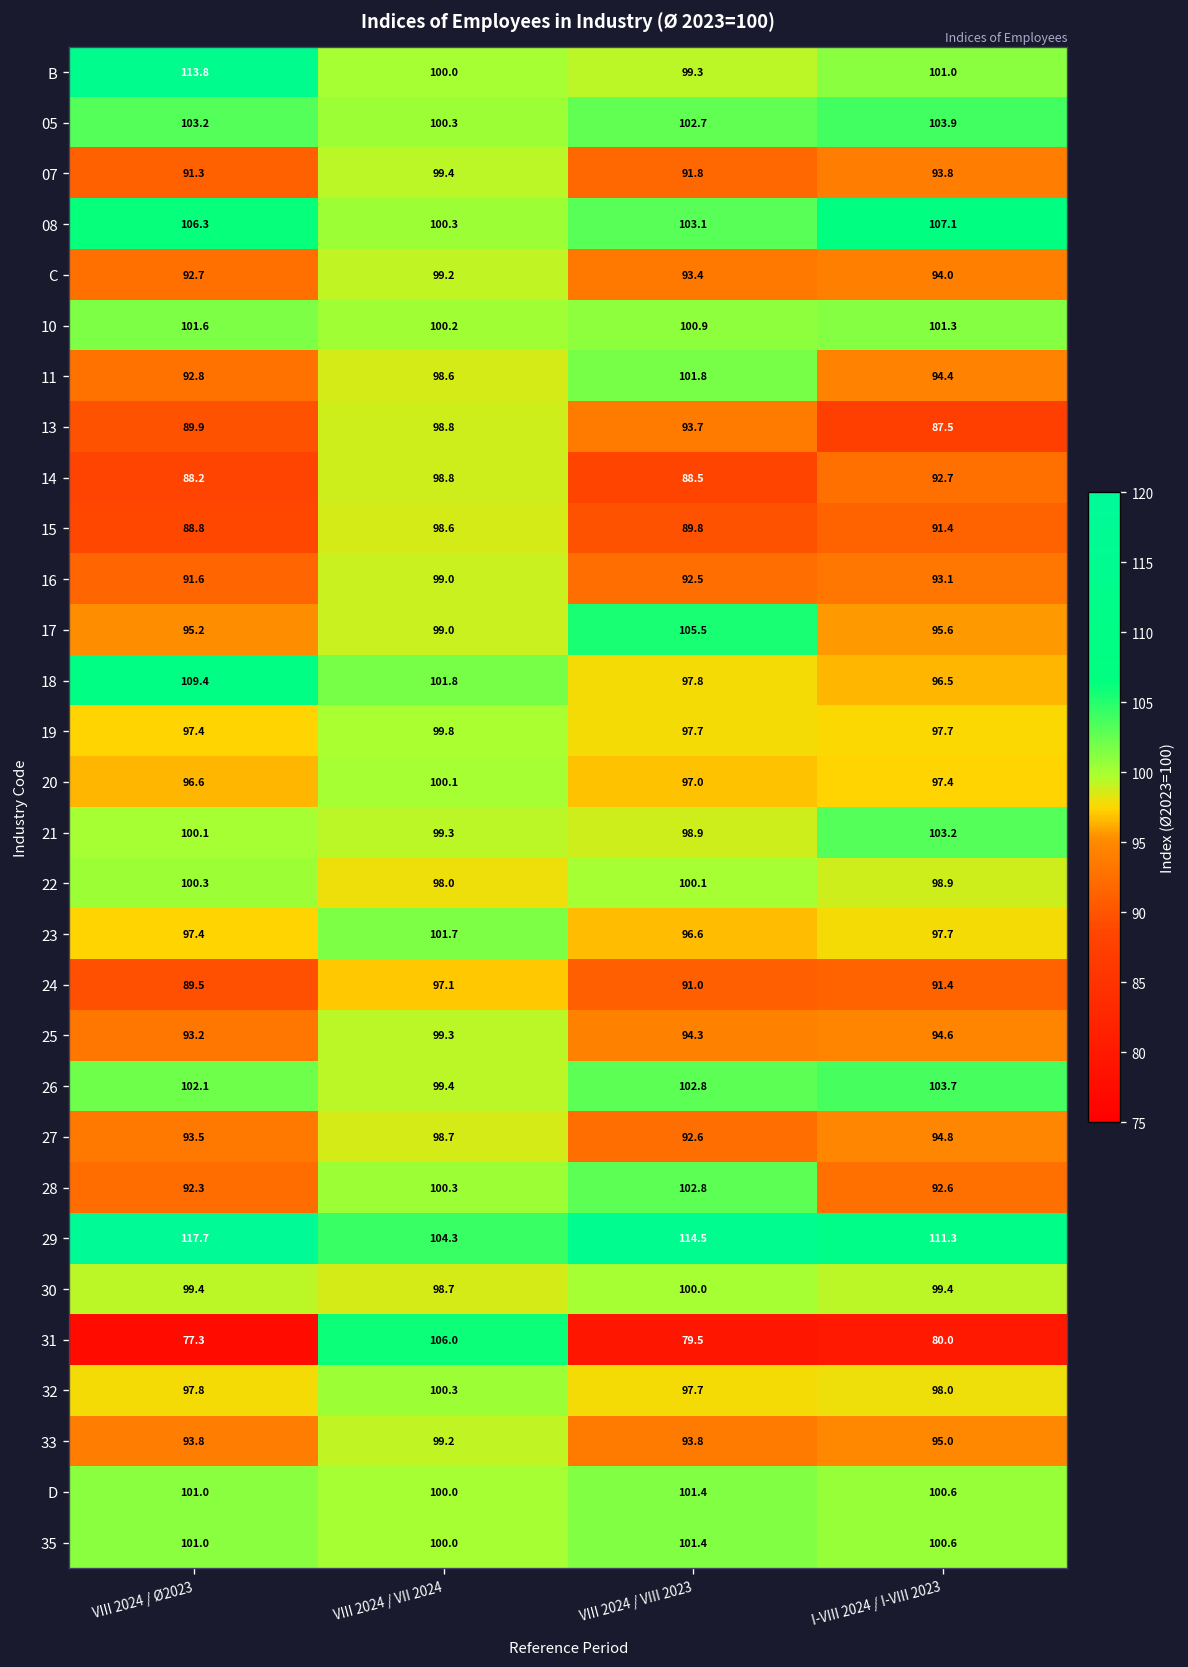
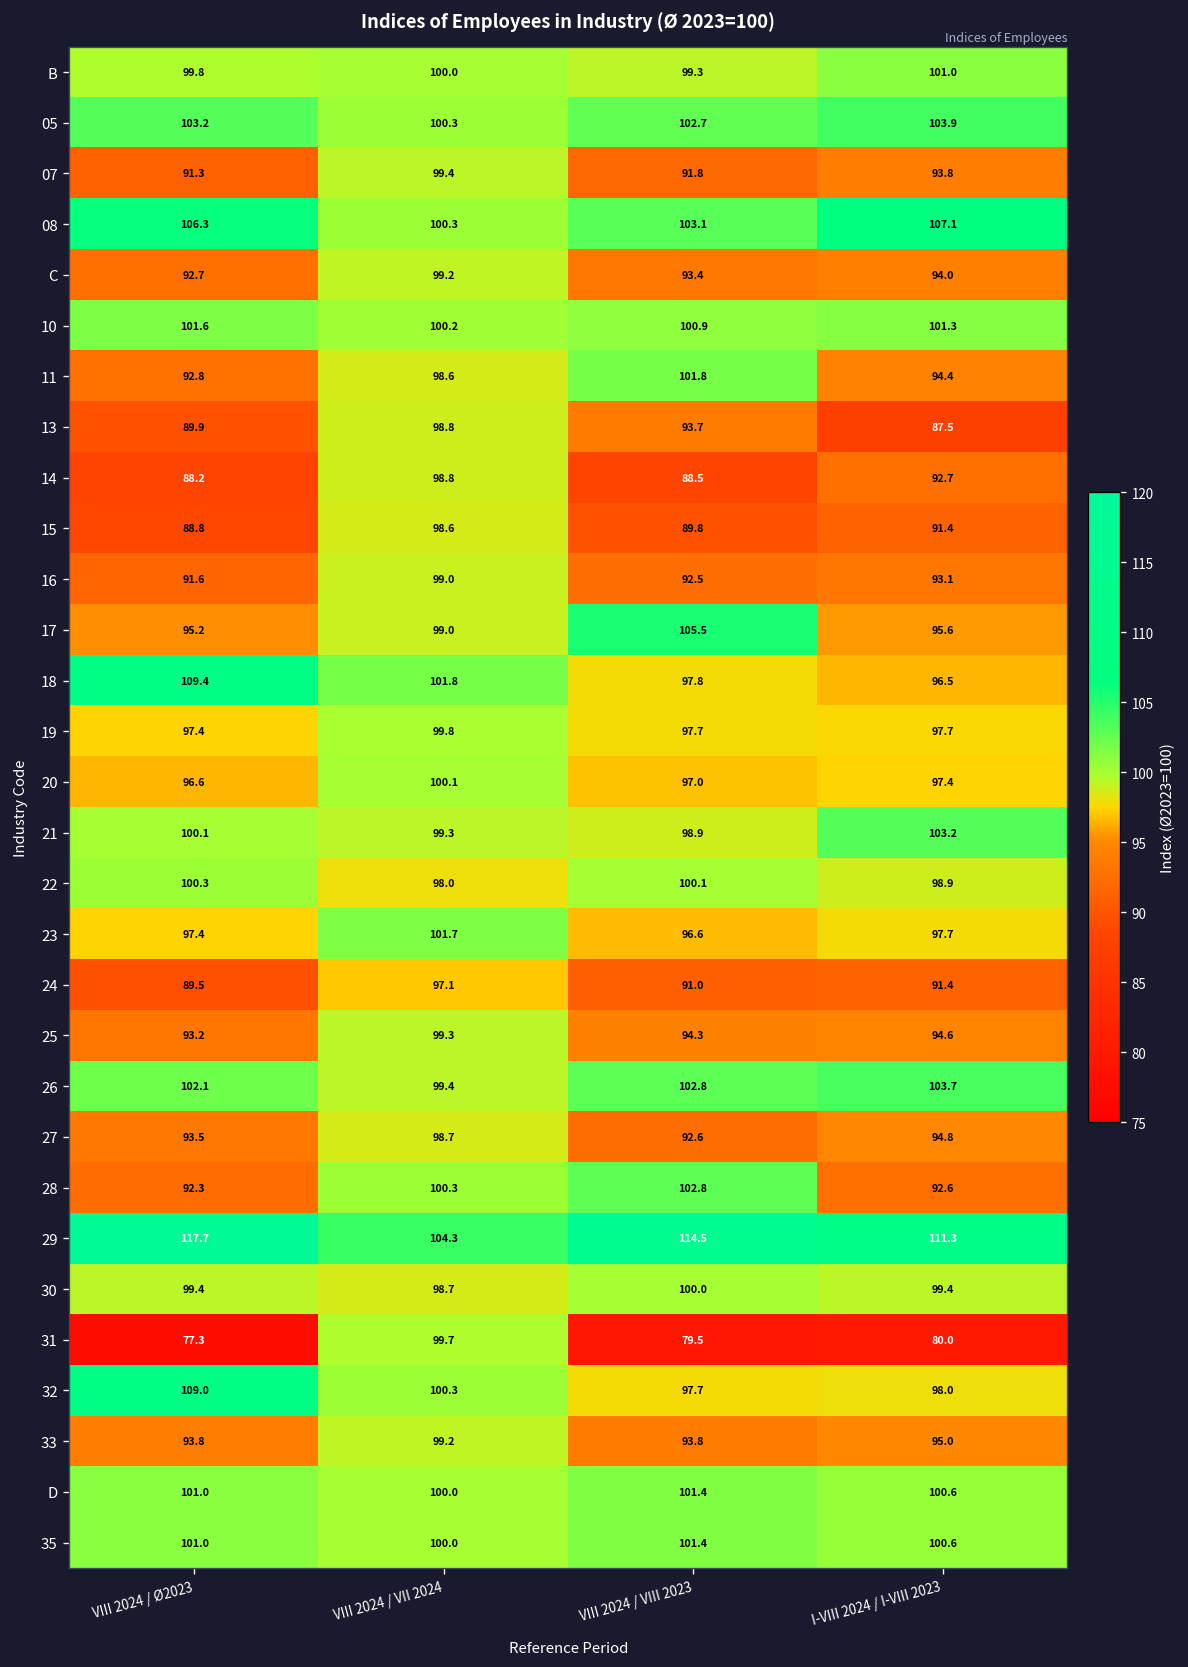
B, VIII 2024 / Ø2023: 113.8 -> 99.8
31, VIII 2024 / VII 2024: 106.0 -> 99.7
32, VIII 2024 / Ø2023: 97.8 -> 109.0
